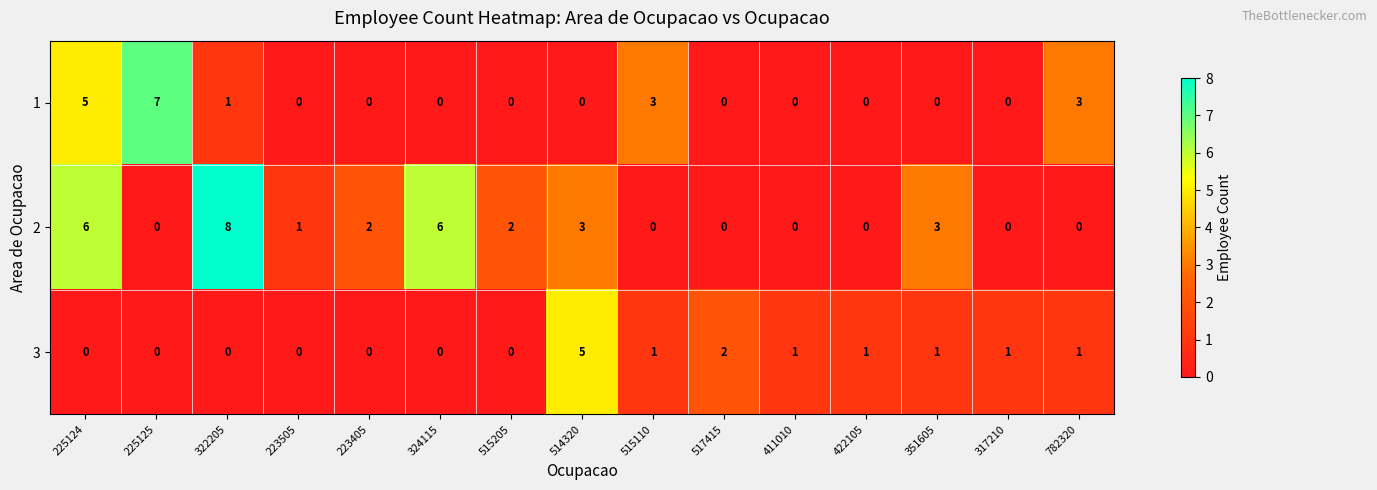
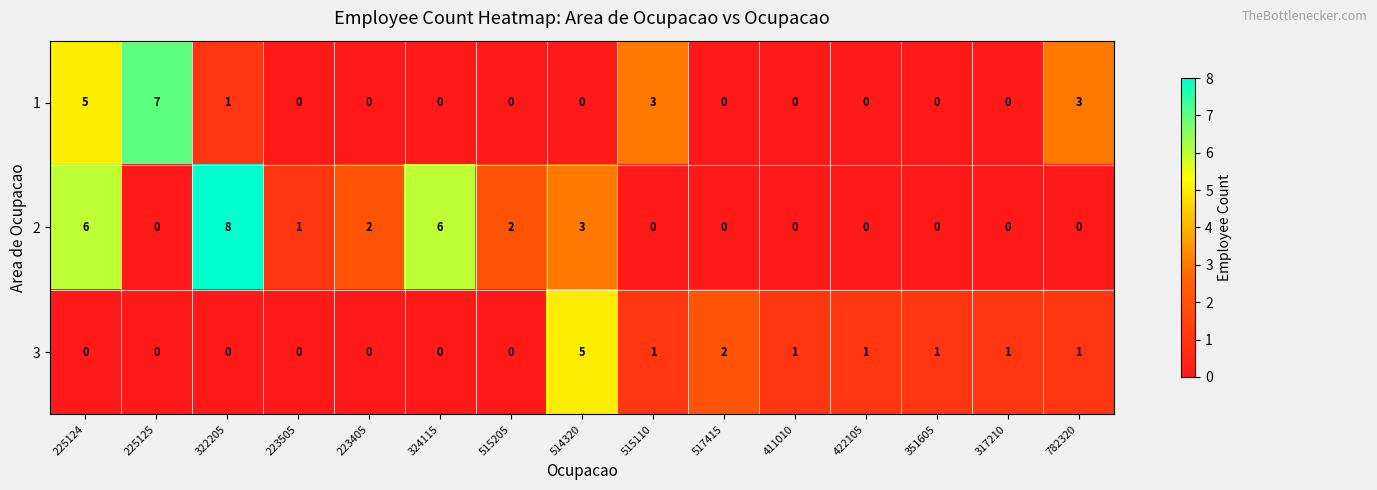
2, 351605: 3 -> 0
